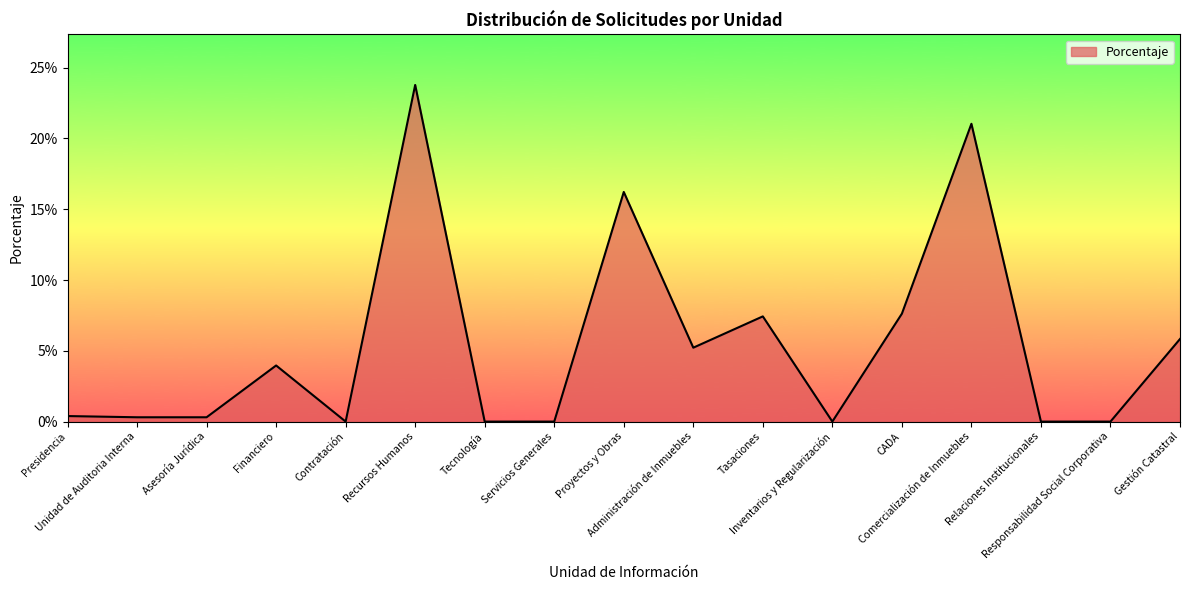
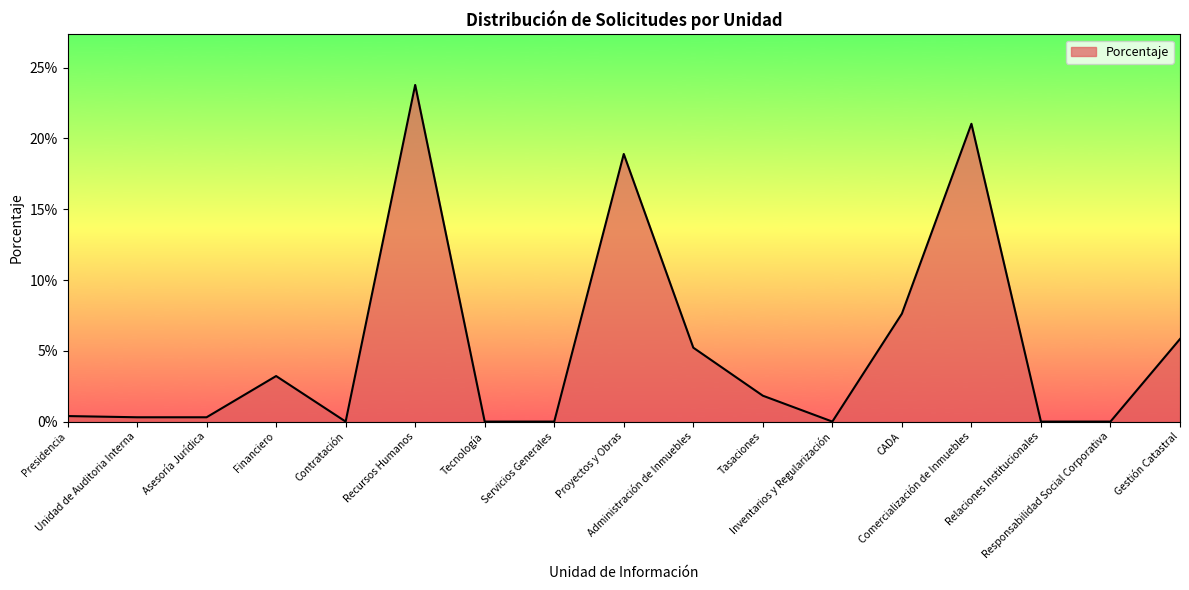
Financiero: 4.0% -> 3.2%
Proyectos y Obras: 16.2% -> 18.9%
Tasaciones: 7.4% -> 1.8%
